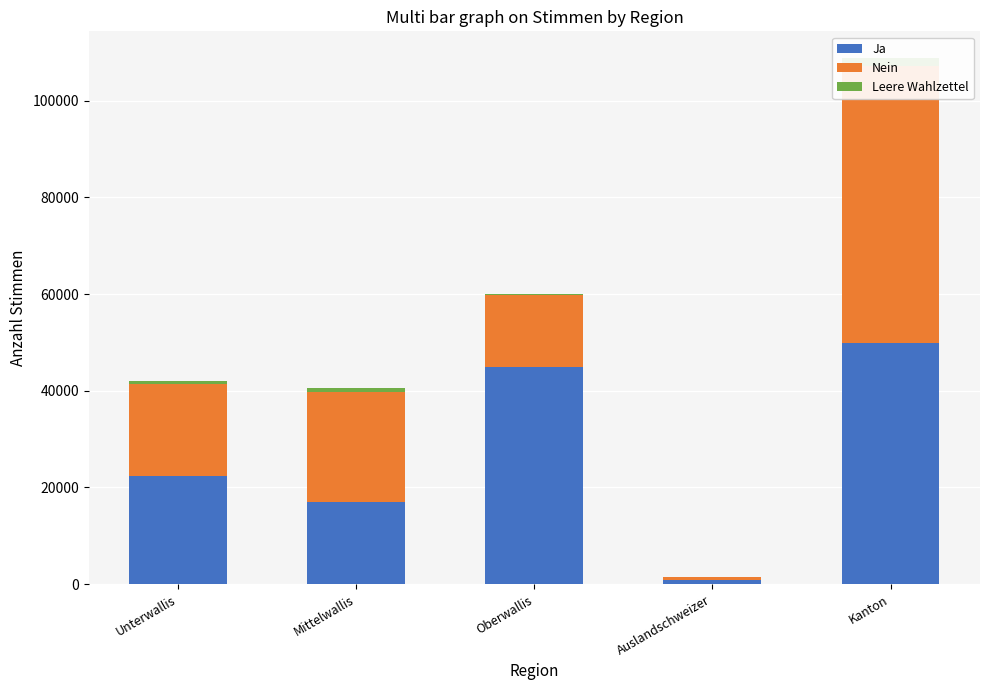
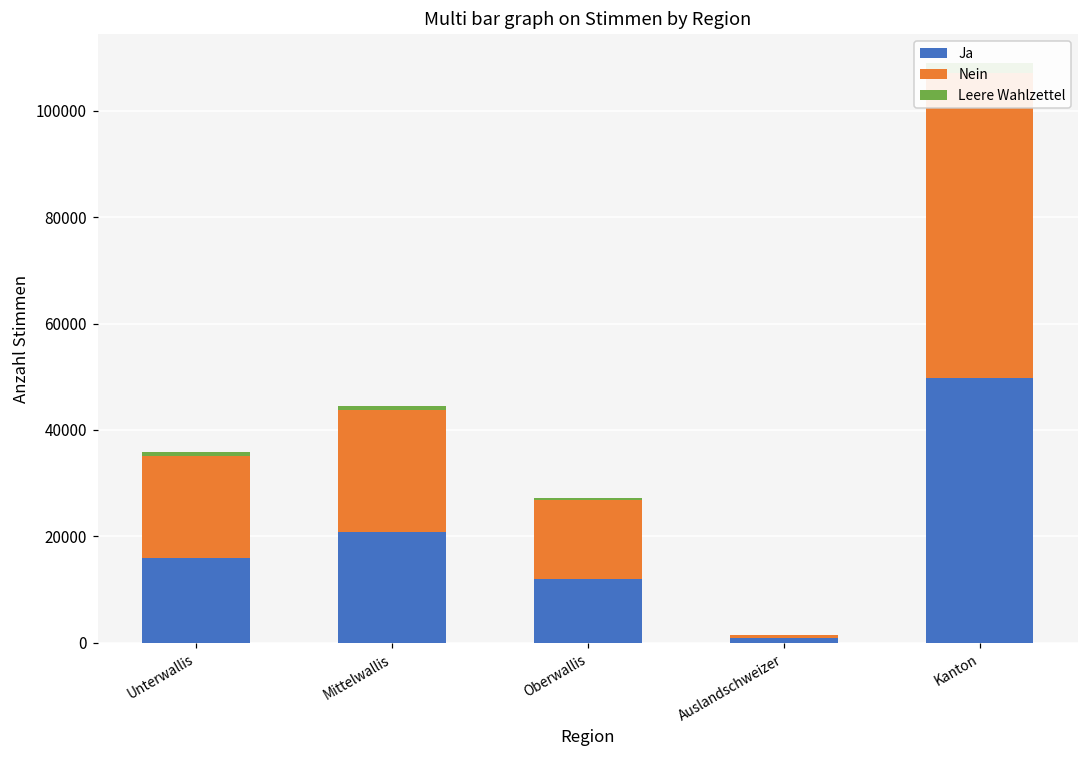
Ja, Unterwallis: 22000 -> 16000
Ja, Mittelwallis: 17000 -> 21000
Ja, Oberwallis: 45000 -> 12000
